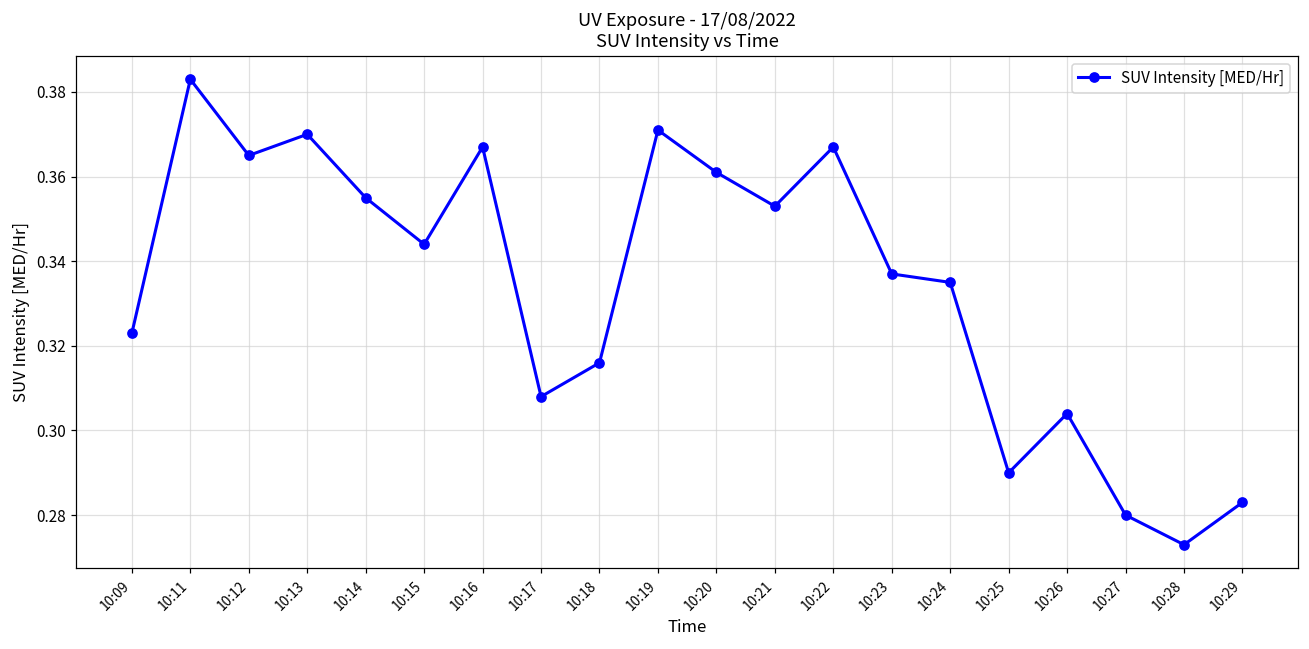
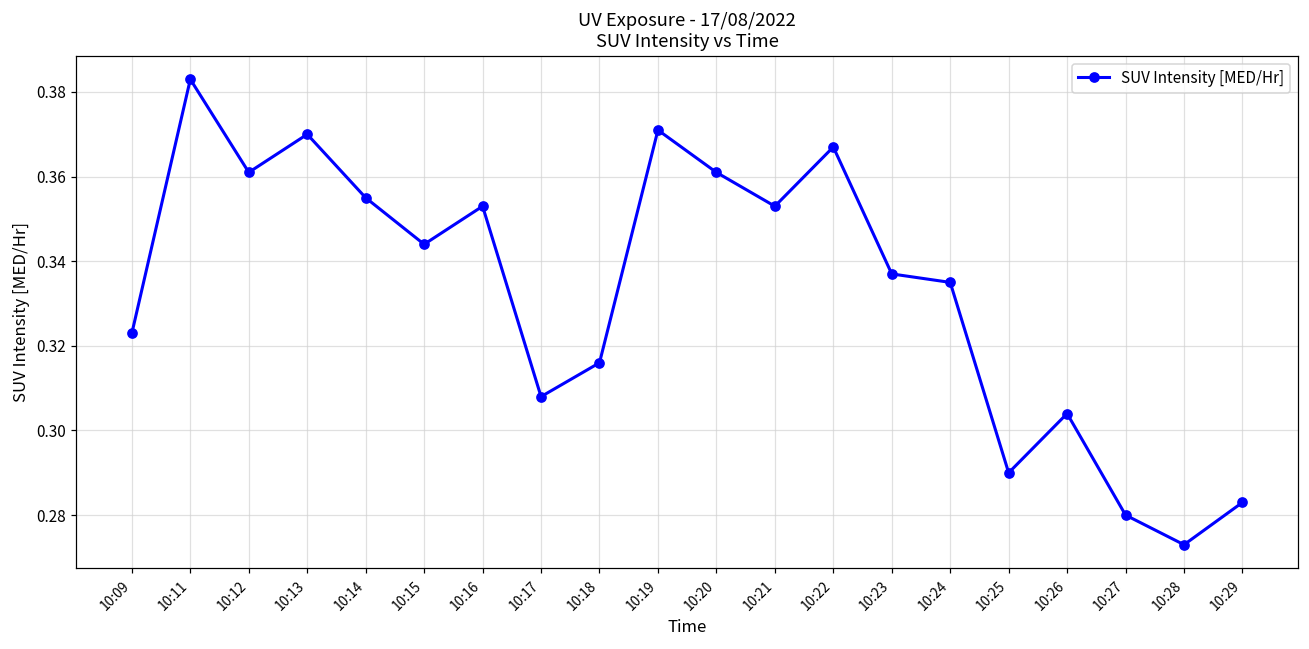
10:12: 0.365 -> 0.361
10:16: 0.367 -> 0.353
